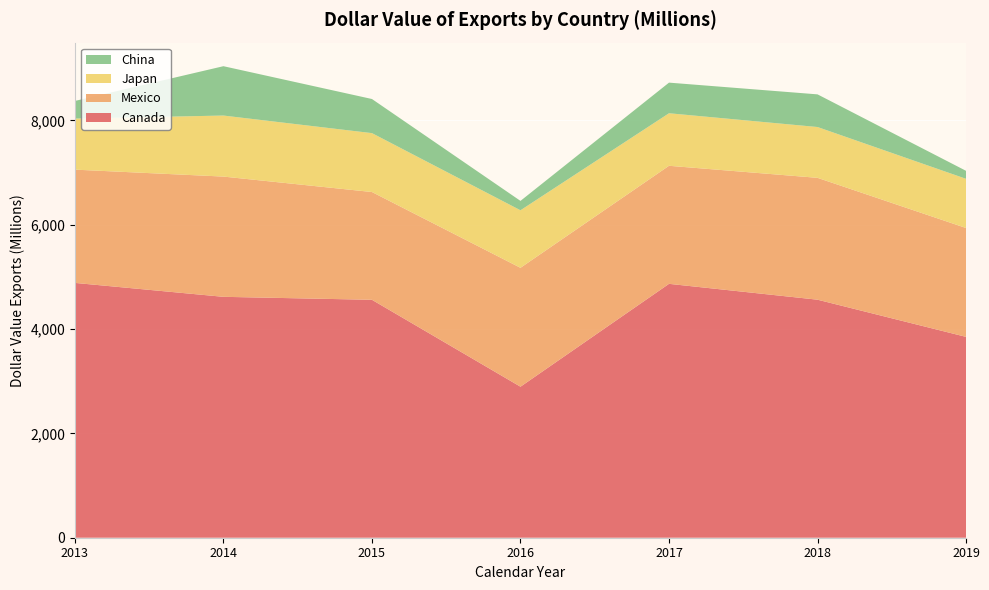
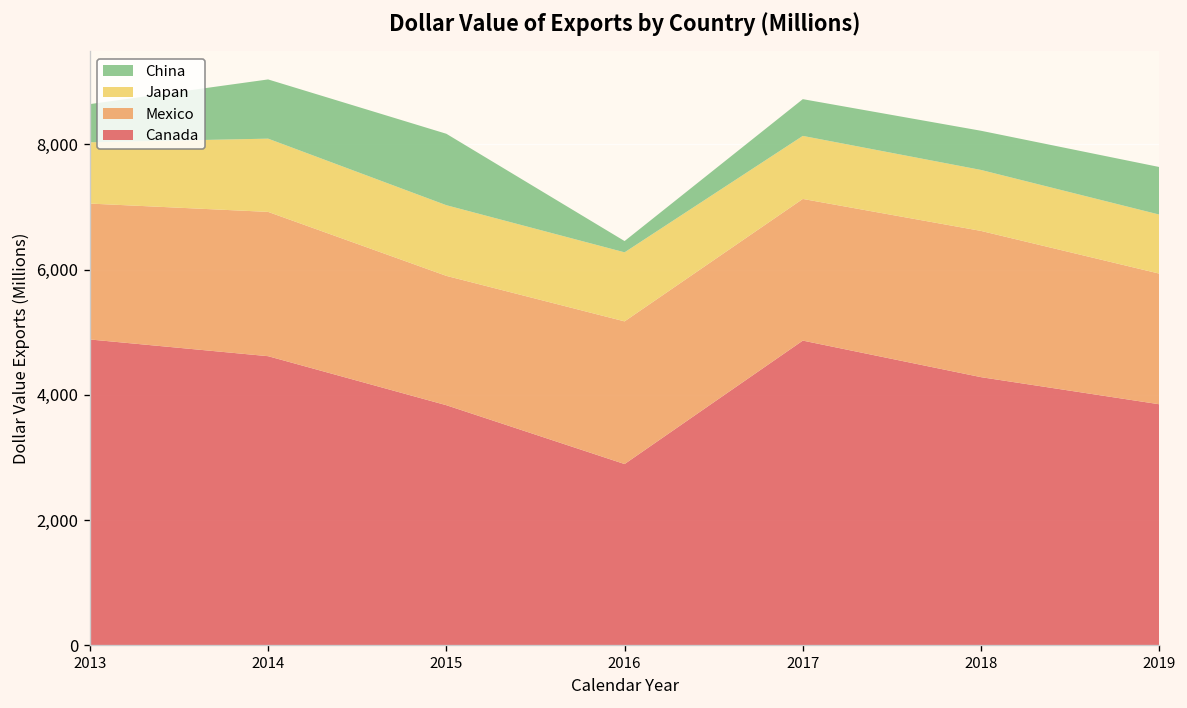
China, 2013: 300 -> 600
Canada, 2015: 4,600 -> 3,800
China, 2015: 700 -> 1,100
Canada, 2018: 4,600 -> 4,300
China, 2019: 200 -> 800
